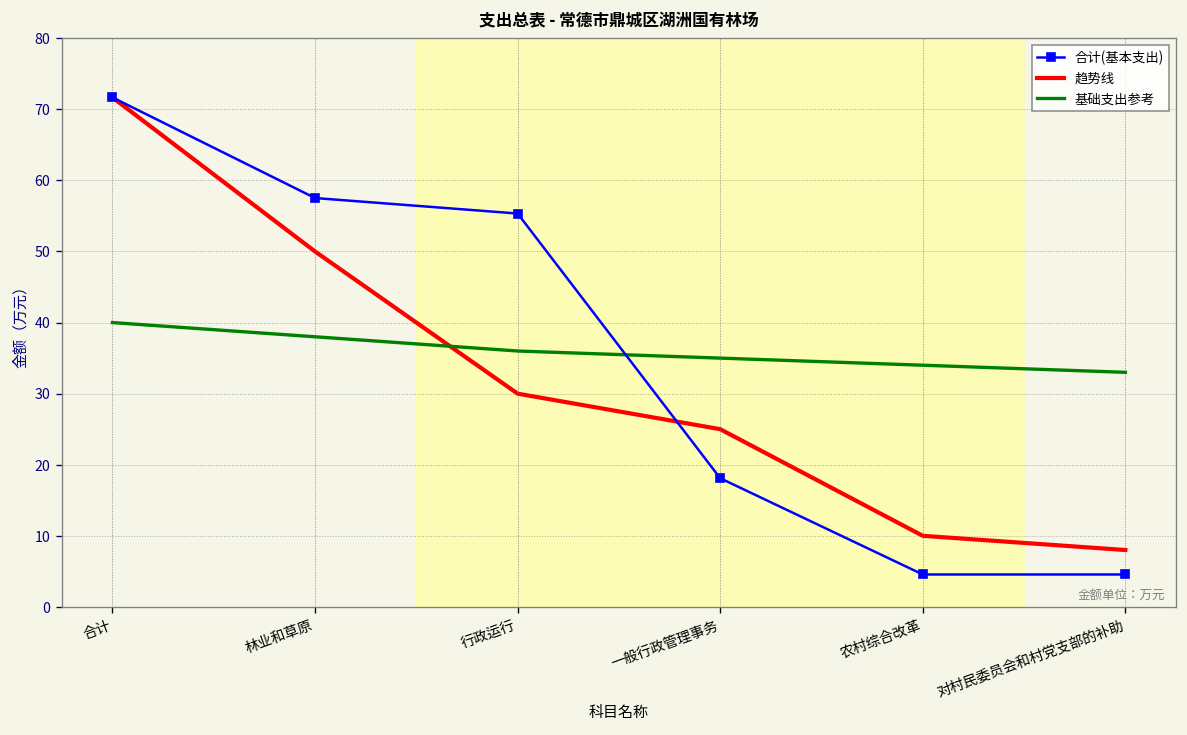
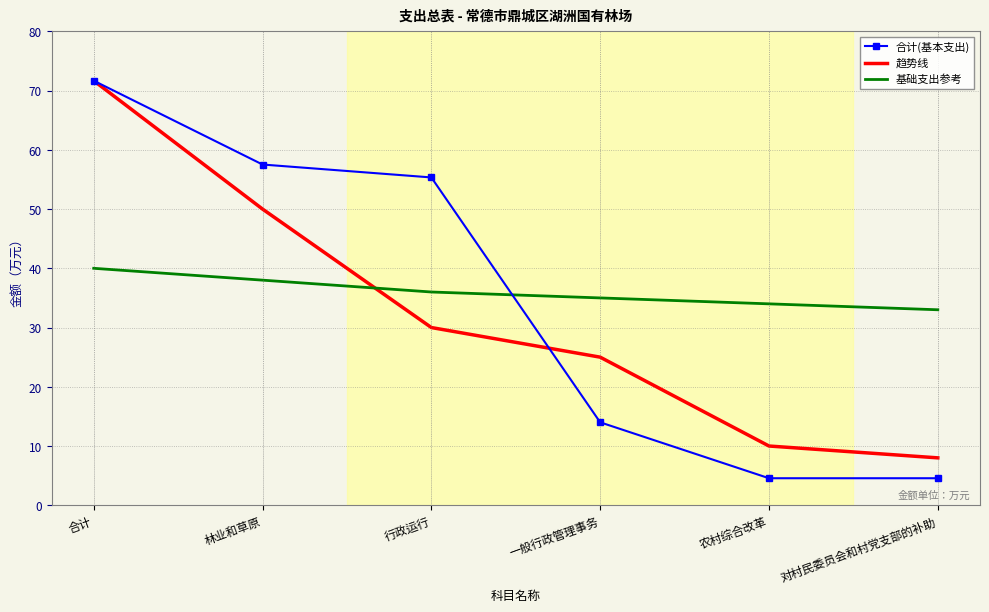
合计(基本支出), 一般行政管理事务: 18 -> 14
